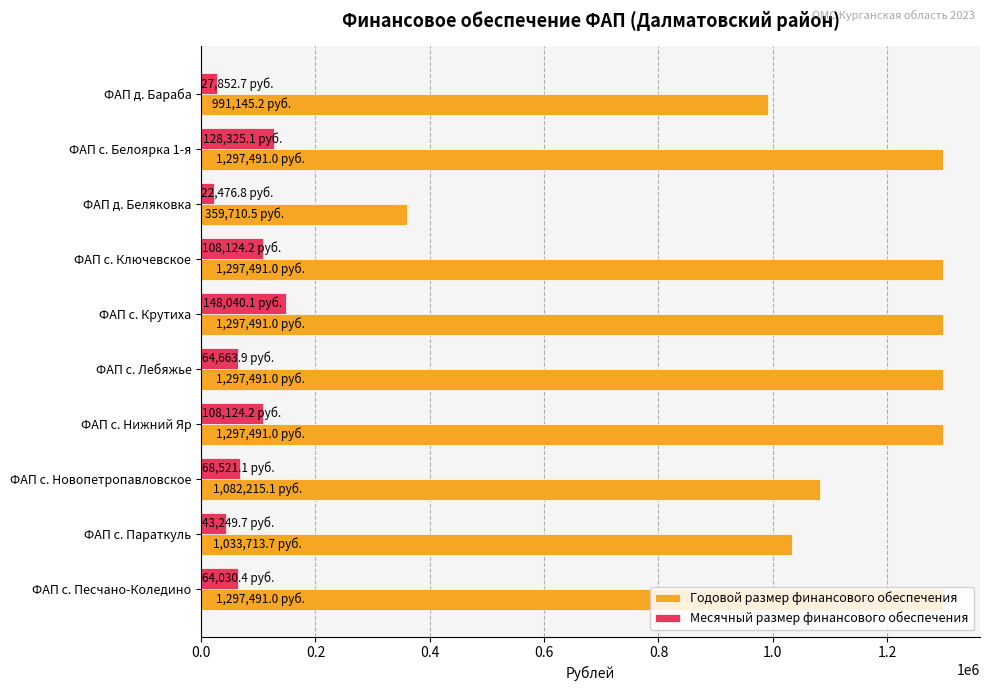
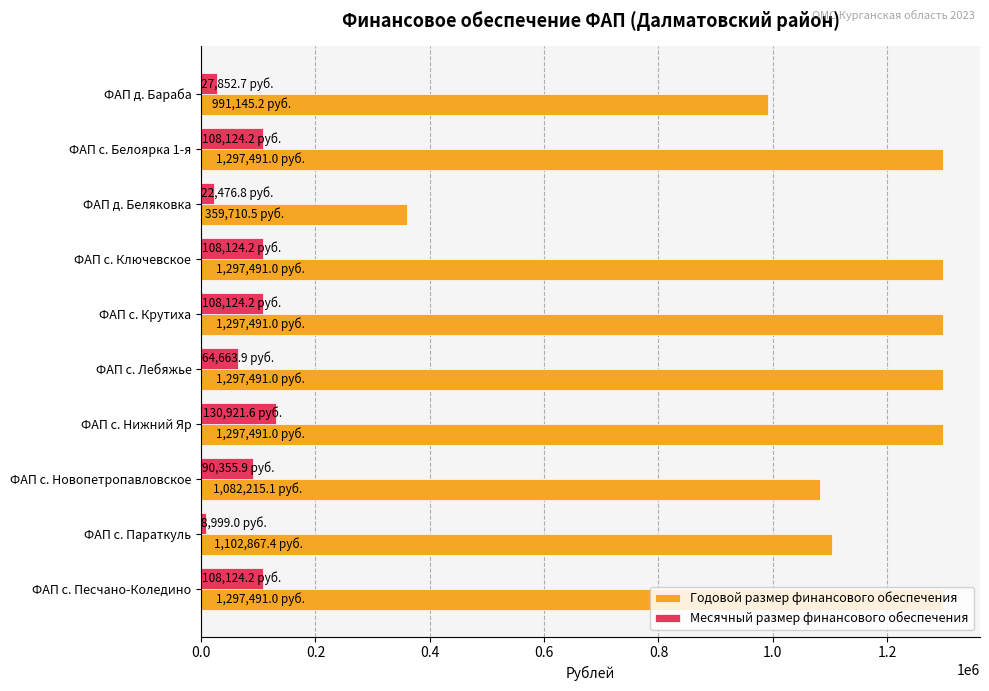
Месячный размер финансового обеспечения, ФАП с. Белоярка 1-я: 128,325.1 -> 108,124.2
Месячный размер финансового обеспечения, ФАП с. Крутиха: 148,040.1 -> 108,124.2
Месячный размер финансового обеспечения, ФАП с. Нижний Яр: 108,124.2 -> 130,921.6
Месячный размер финансового обеспечения, ФАП с. Новопетропавловское: 68,521.1 -> 90,355.9
Месячный размер финансового обеспечения, ФАП с. Параткуль: 43,249.7 -> 8,999.0
Годовой размер финансового обеспечения, ФАП с. Параткуль: 1,033,713.7 -> 1,102,867.4
Месячный размер финансового обеспечения, ФАП с. Песчано-Коледино: 64,030.4 -> 108,124.2
